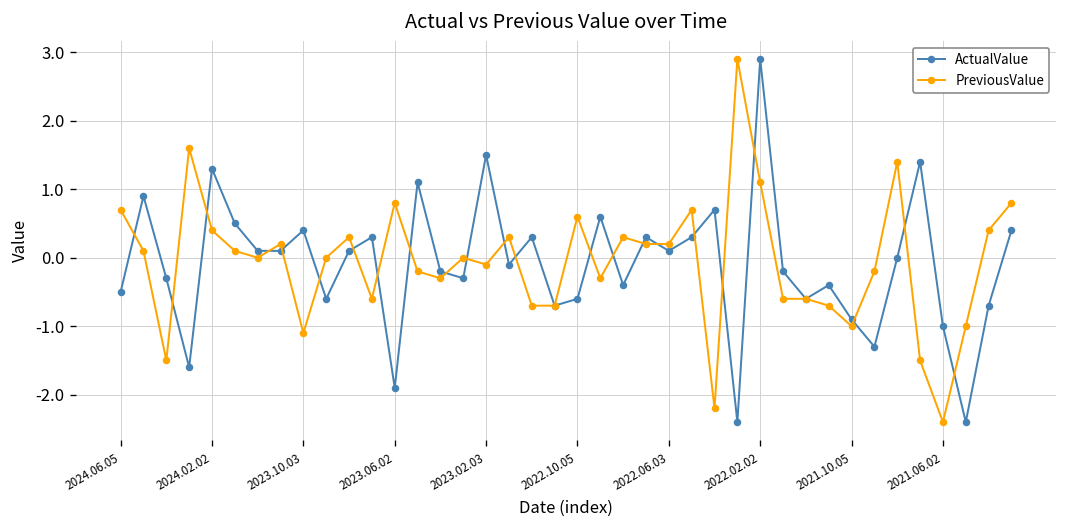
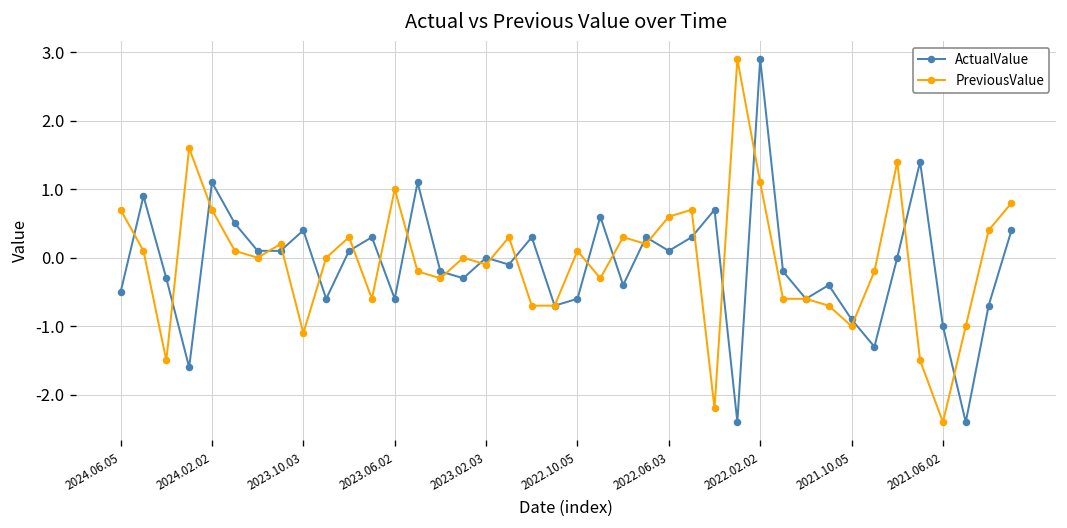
ActualValue, 2024.02.02: 1.3 -> 1.1
PreviousValue, 2024.02.02: 0.4 -> 0.7
ActualValue, 2023.06.02: -1.9 -> -0.6
PreviousValue, 2023.06.02: 0.8 -> 1.0
ActualValue, 2023.02.03: 1.5 -> 0.0
PreviousValue, 2022.10.05: 0.6 -> 0.1
PreviousValue, 2022.06.03: 0.2 -> 0.6
